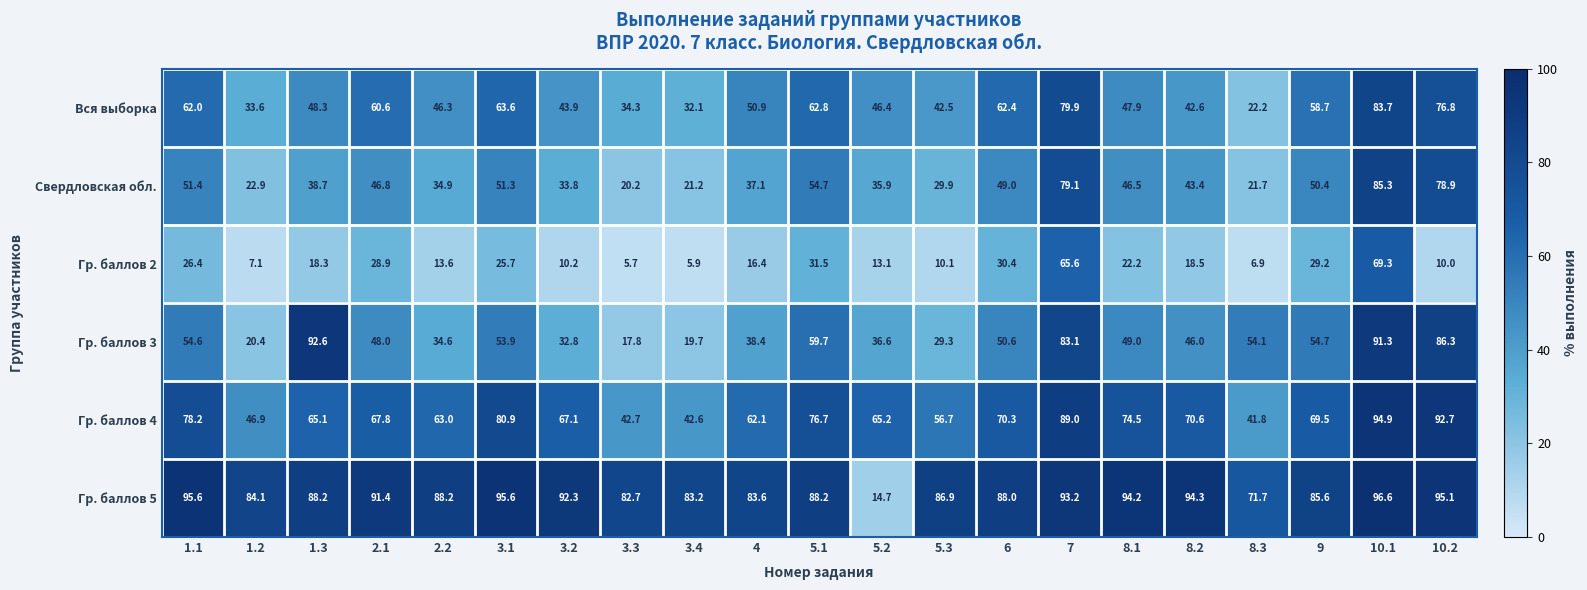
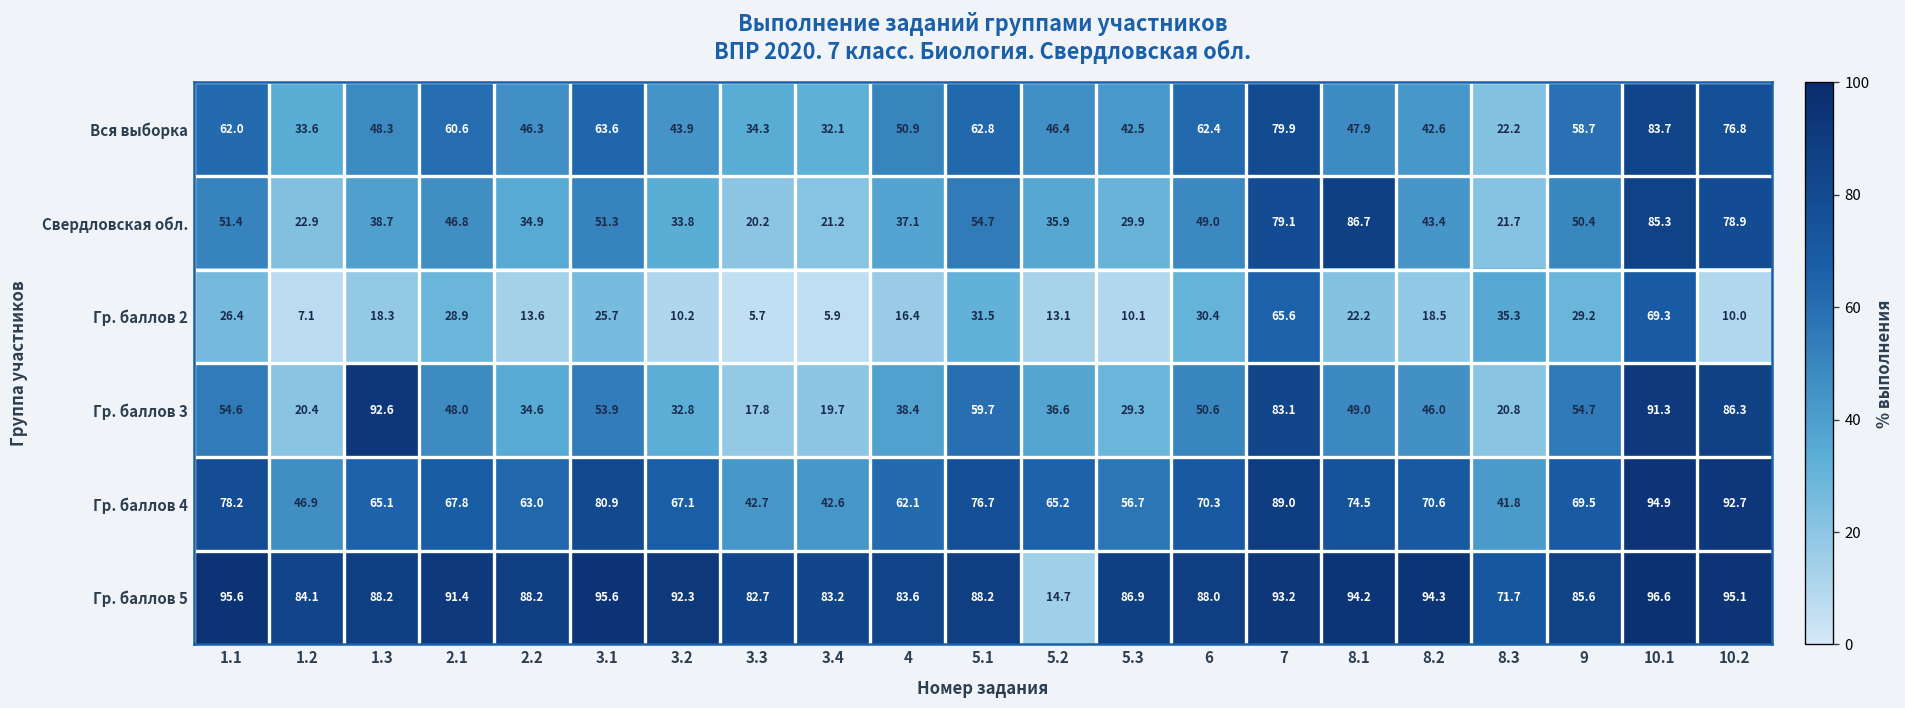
Свердловская обл., 8.1: 46.5 -> 86.7
Гр. баллов 2, 8.3: 6.9 -> 35.3
Гр. баллов 3, 8.3: 54.1 -> 20.8
